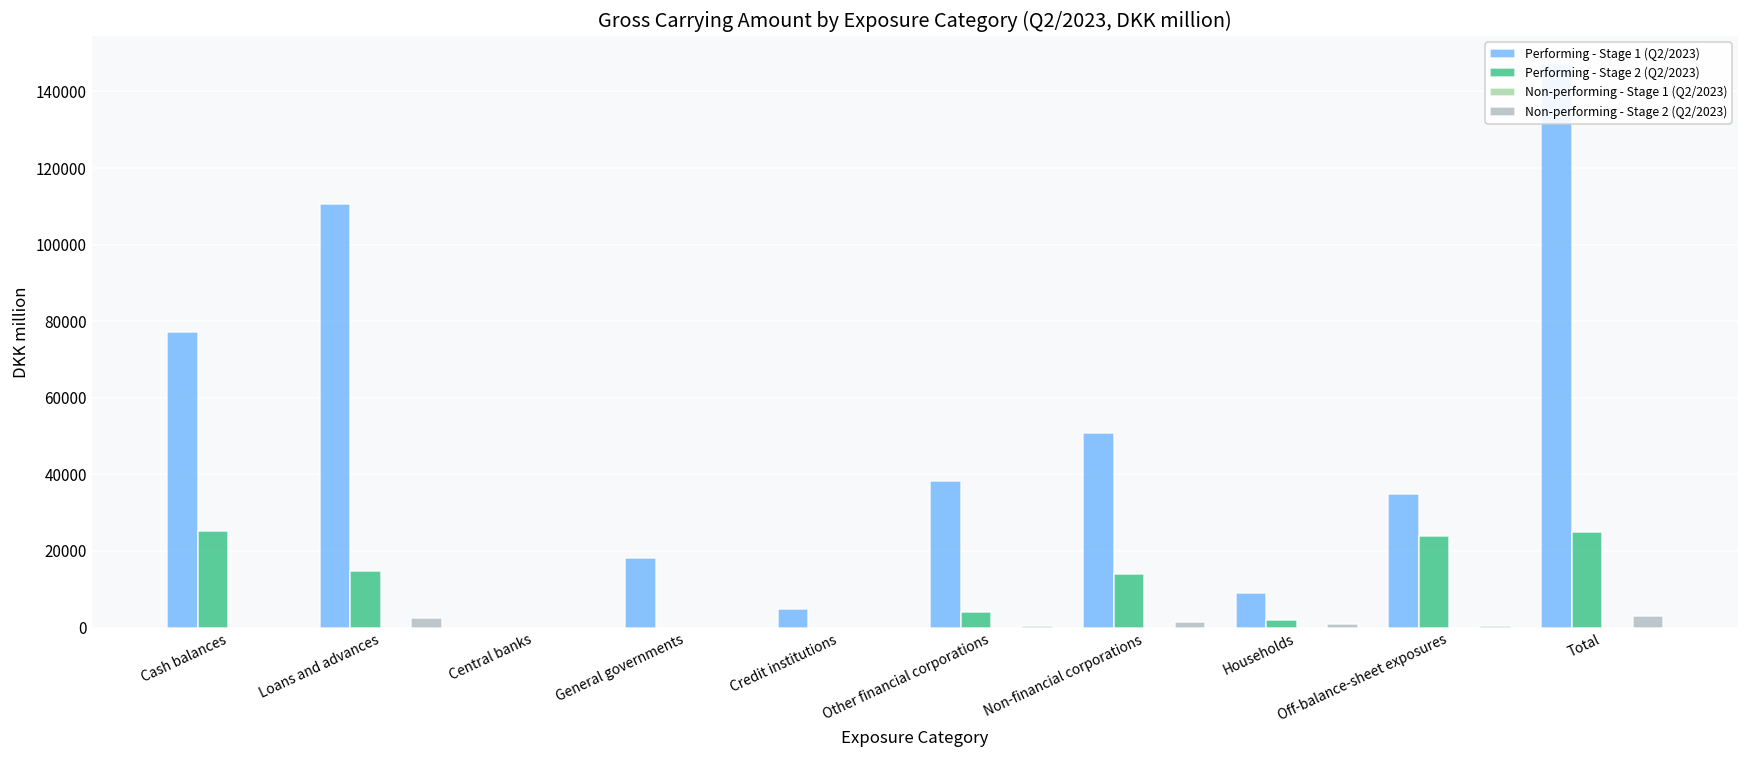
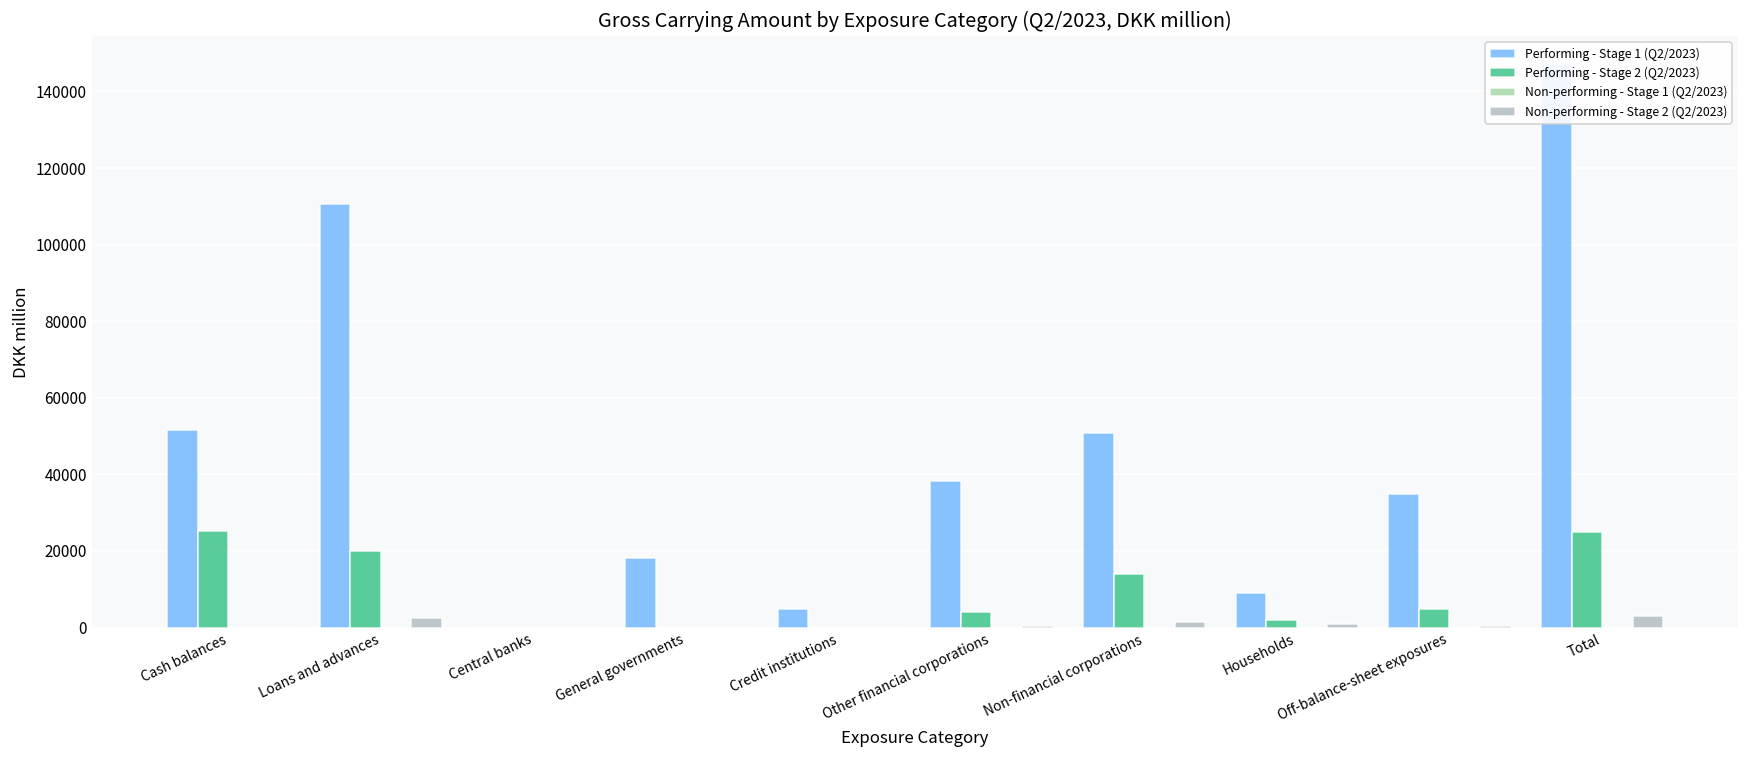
Performing - Stage 1 (Q2/2023), Cash balances: 77000 -> 52000
Performing - Stage 2 (Q2/2023), Loans and advances: 15000 -> 20000
Performing - Stage 2 (Q2/2023), Off-balance-sheet exposures: 24000 -> 5000
